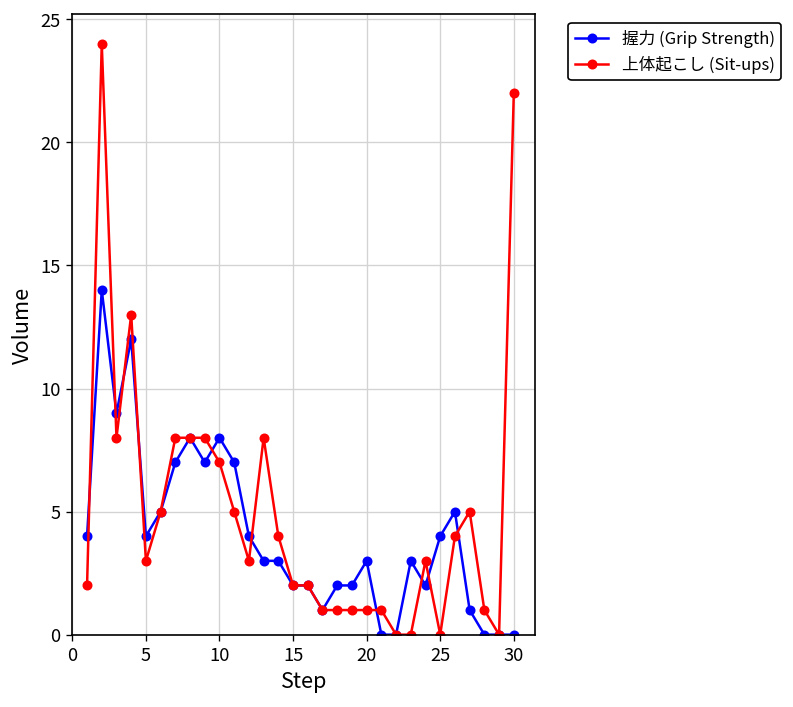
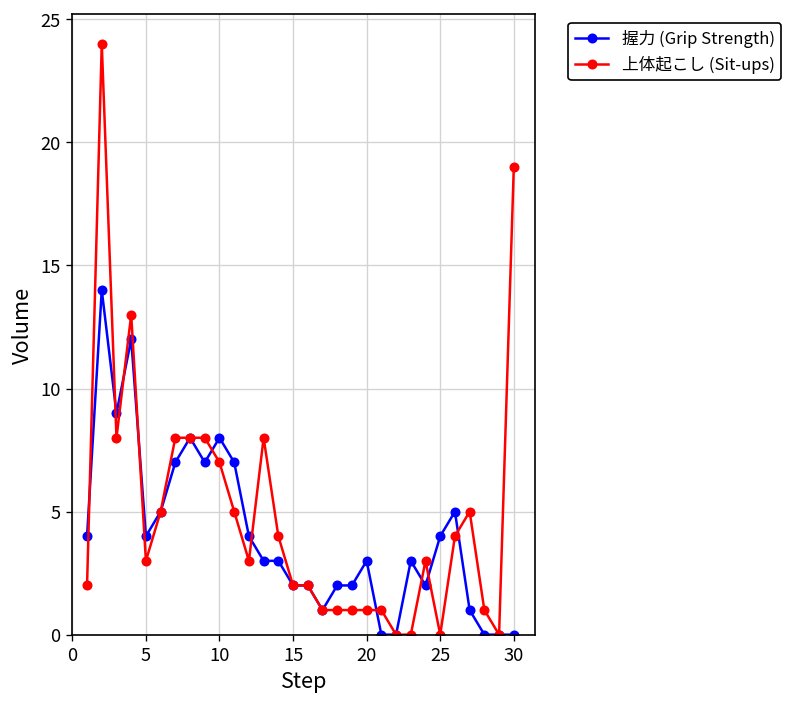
上体起こし (Sit-ups), 30: 22 -> 19
